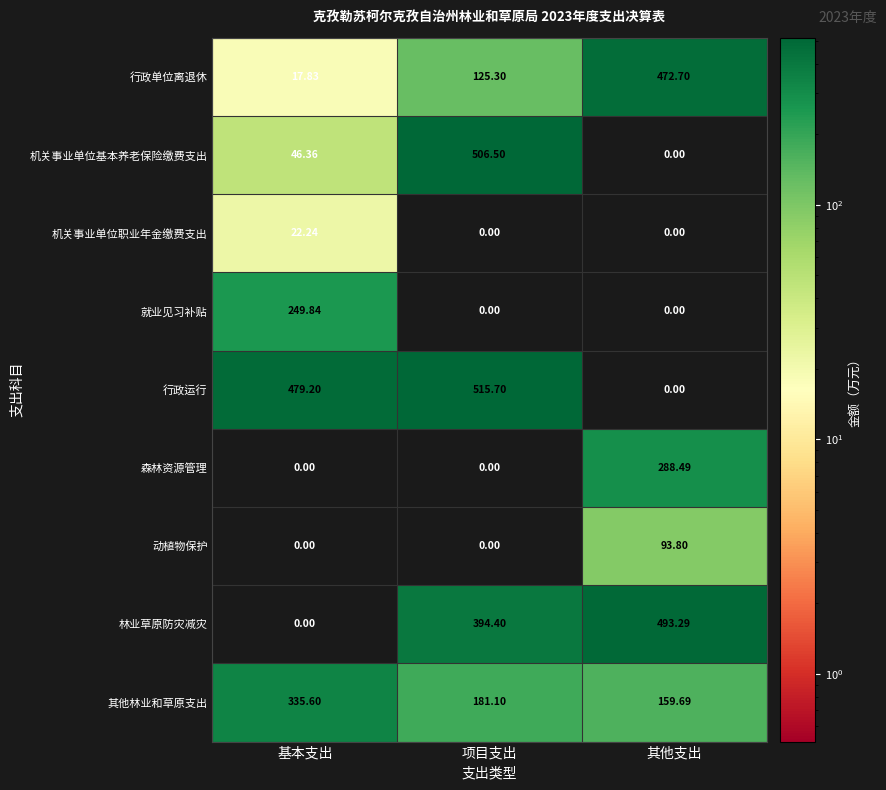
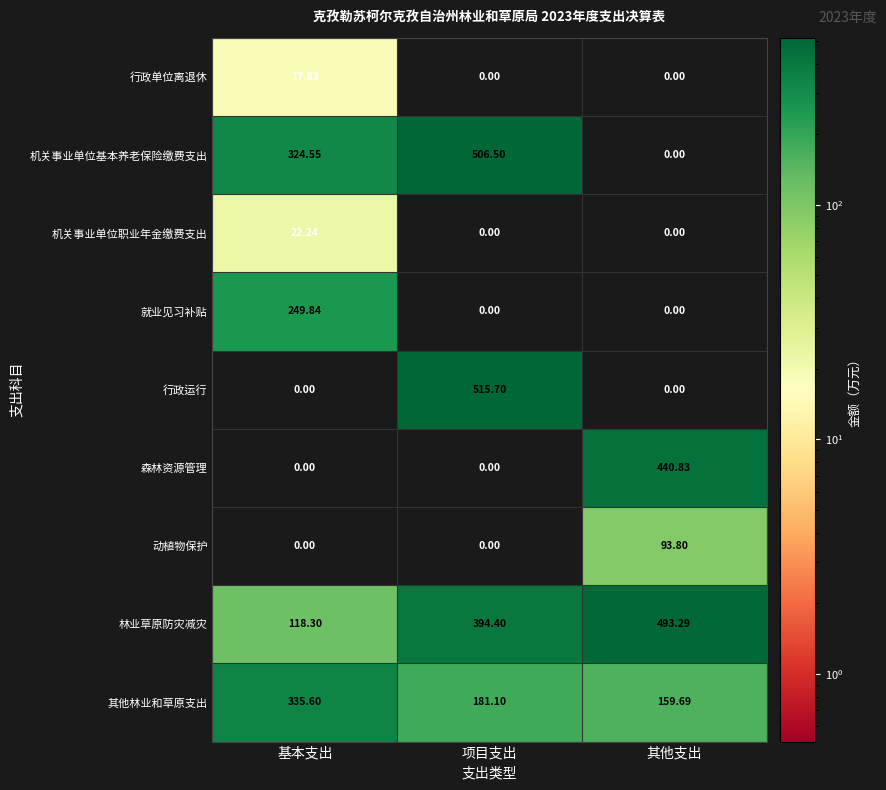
行政单位离退休, 项目支出: 125.30 -> 0.00
行政单位离退休, 其他支出: 472.70 -> 0.00
机关事业单位基本养老保险缴费支出, 基本支出: 46.36 -> 324.55
行政运行, 基本支出: 479.20 -> 0.00
森林资源管理, 其他支出: 288.49 -> 440.83
林业草原防灾减灾, 基本支出: 0.00 -> 118.30
